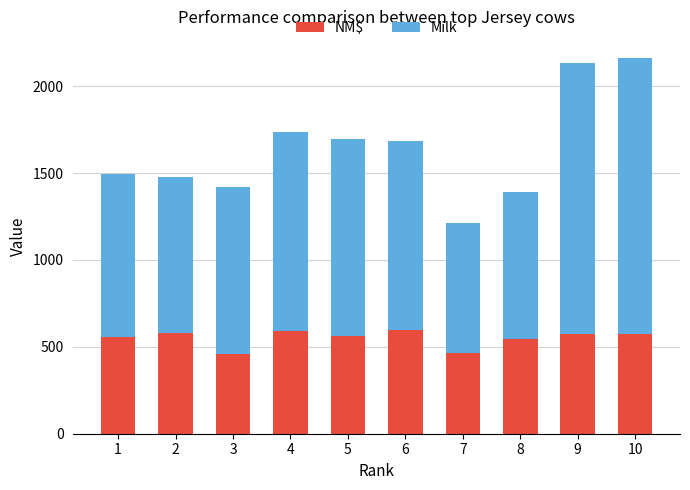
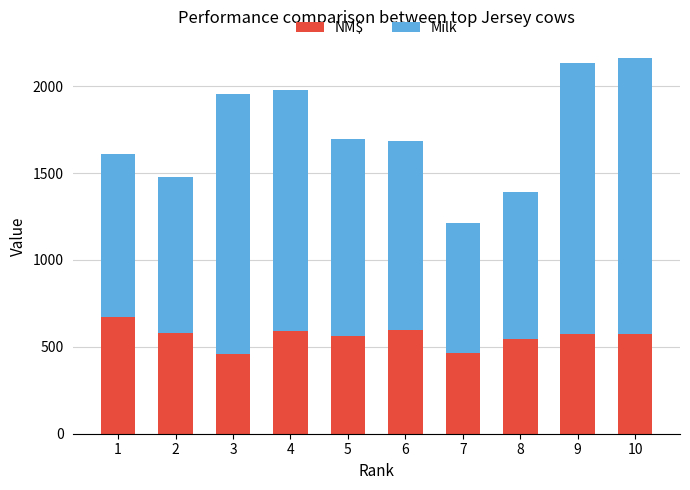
NM$, 1: 560 -> 670
Milk, 3: 960 -> 1500
Milk, 4: 1150 -> 1390
